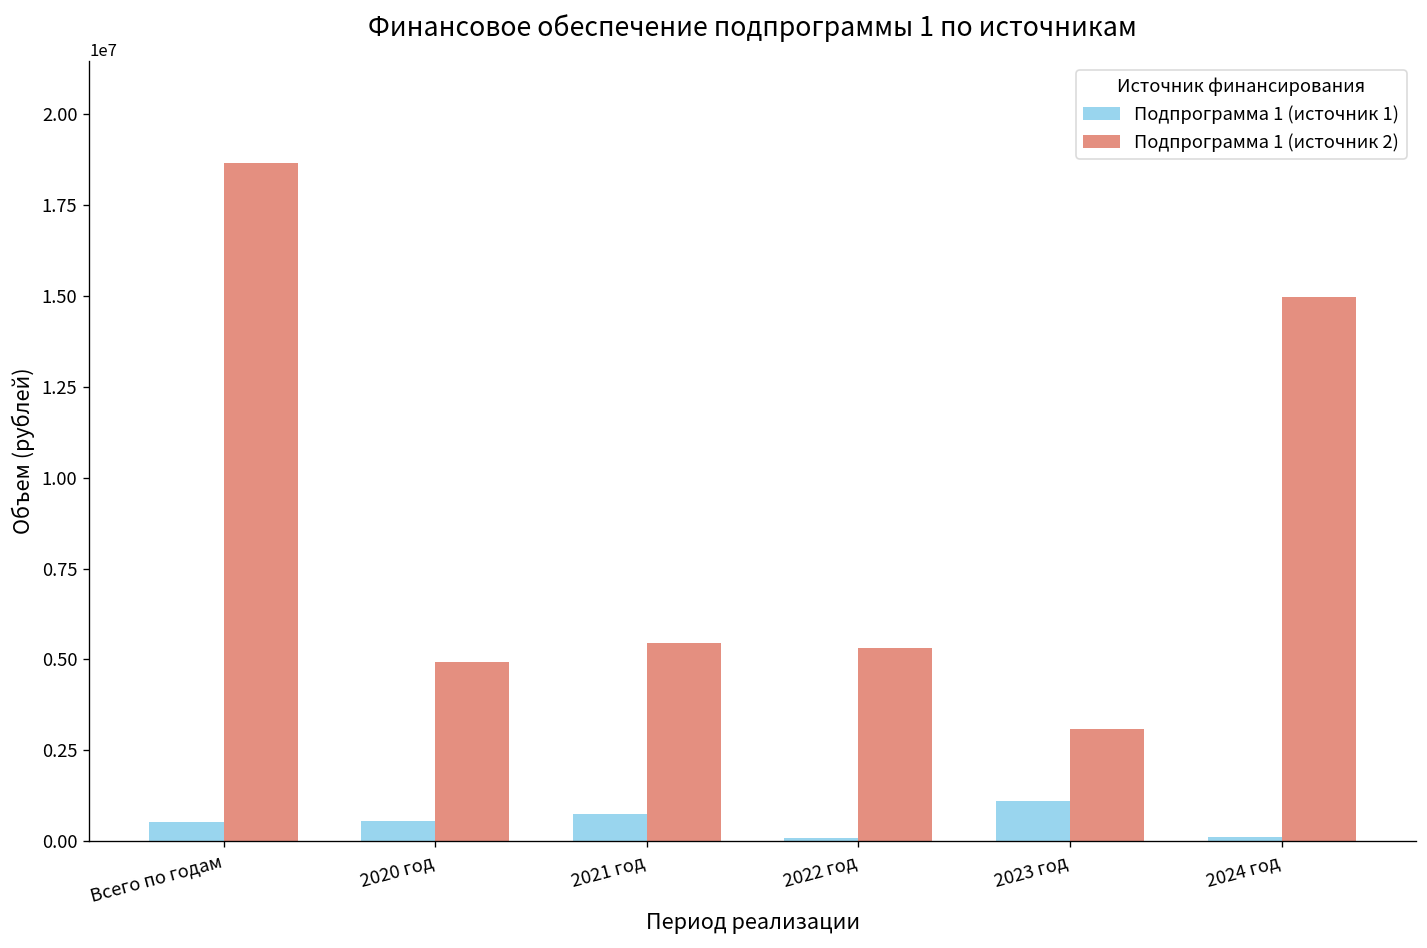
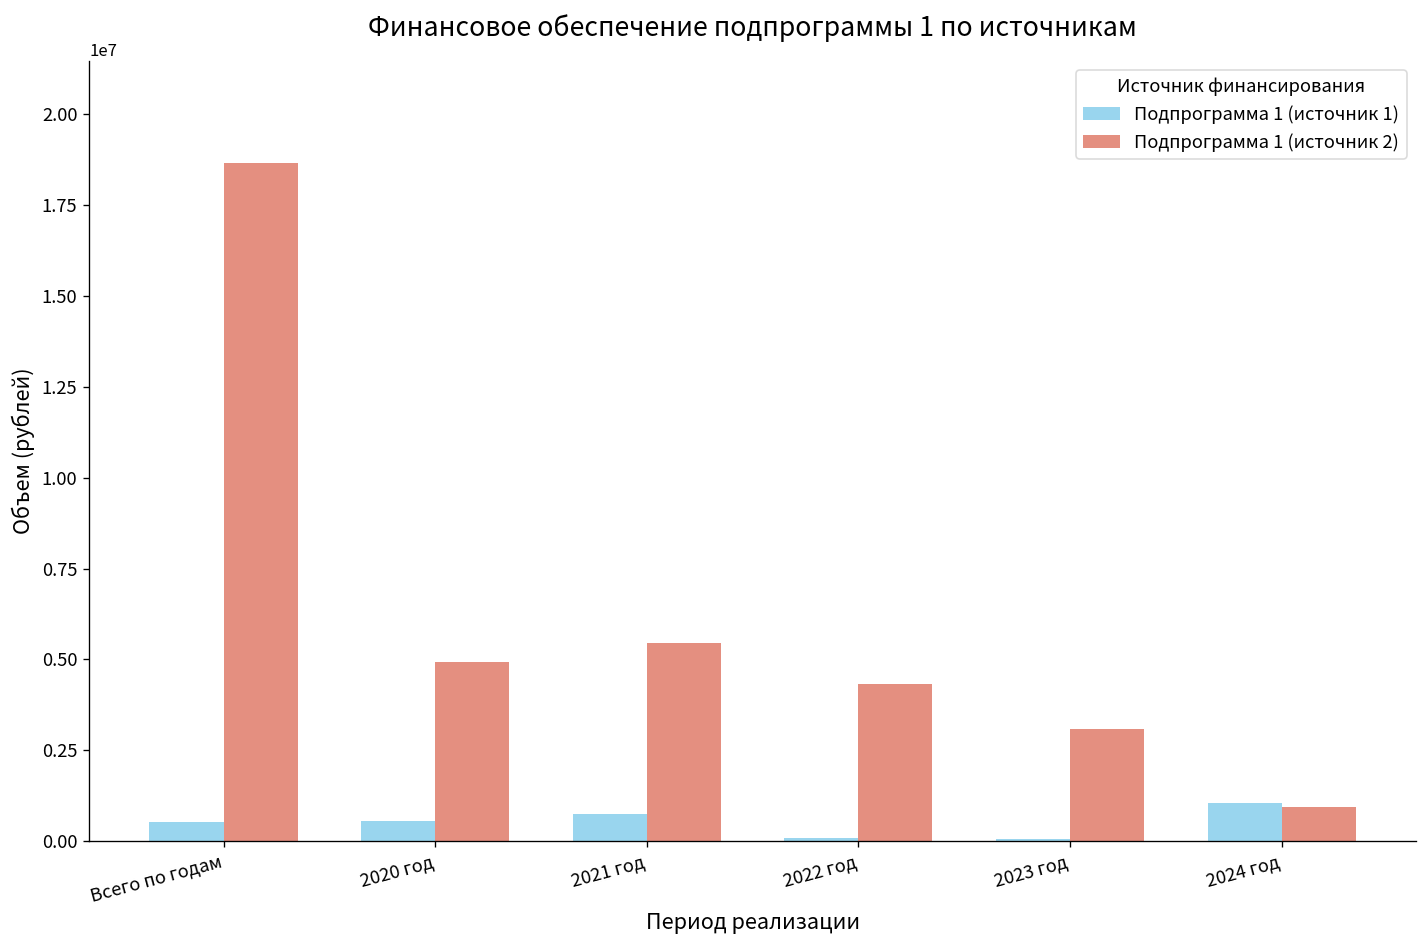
Подпрограмма 1 (источник 2), 2022 год: 5300000 -> 4300000
Подпрограмма 1 (источник 1), 2023 год: 1100000 -> 100000
Подпрограмма 1 (источник 1), 2024 год: 100000 -> 1100000
Подпрограмма 1 (источник 2), 2024 год: 15000000 -> 900000
